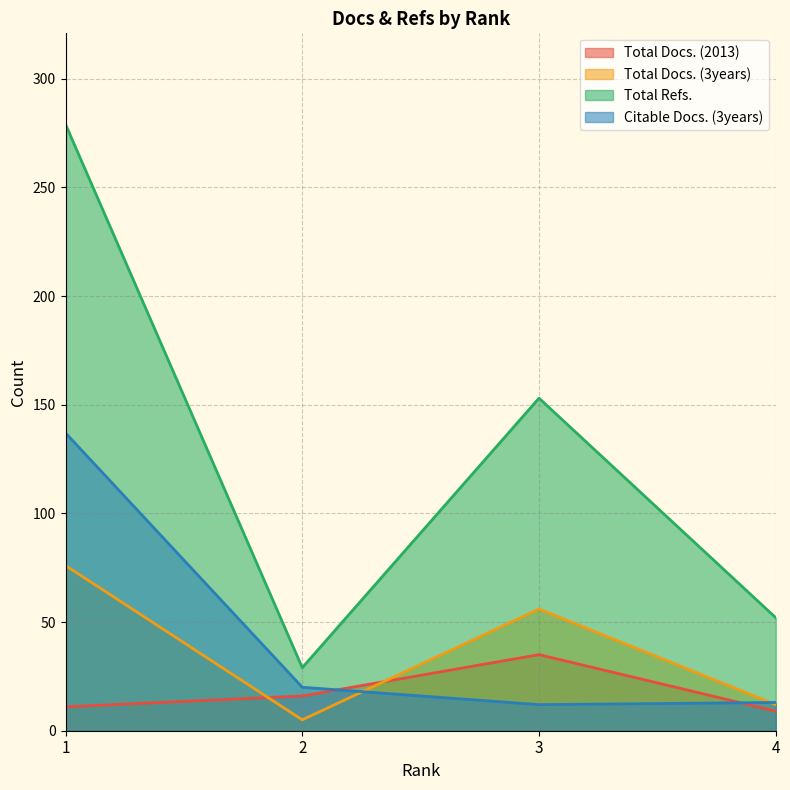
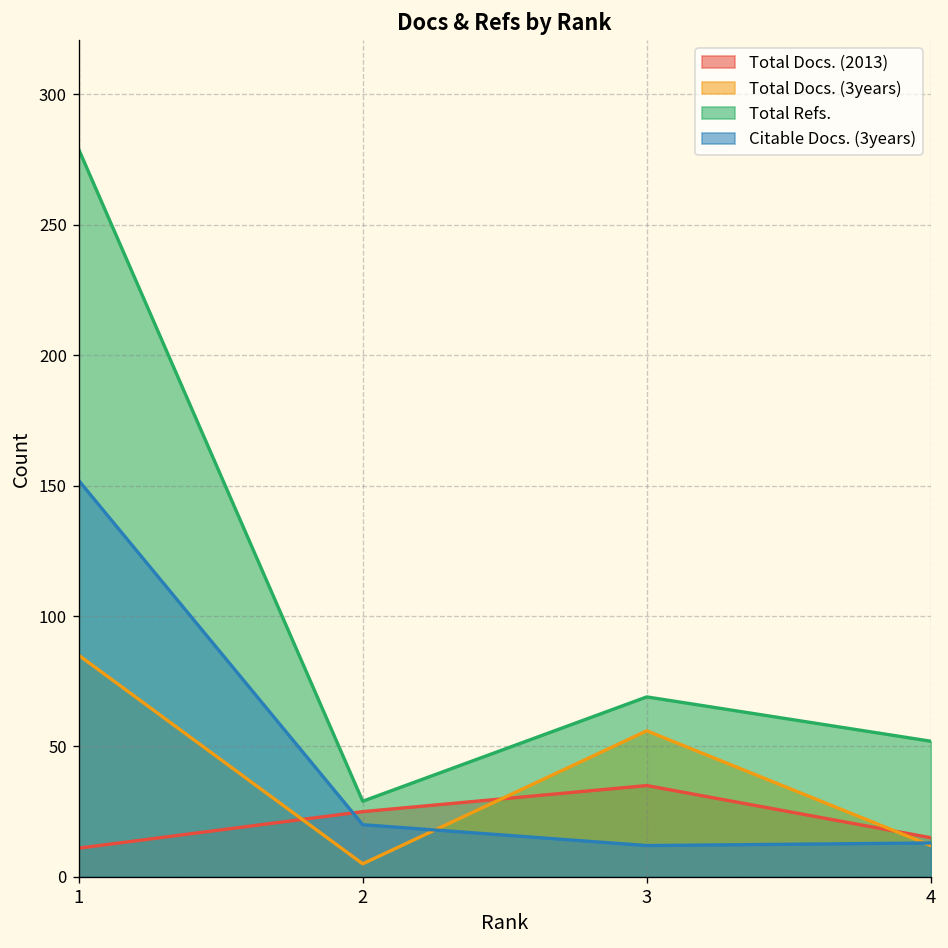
Total Docs. (3years), 1: 76 -> 85
Citable Docs. (3years), 1: 137 -> 152
Total Docs. (2013), 2: 16 -> 25
Total Refs., 3: 153 -> 69
Total Docs. (2013), 4: 9 -> 15
